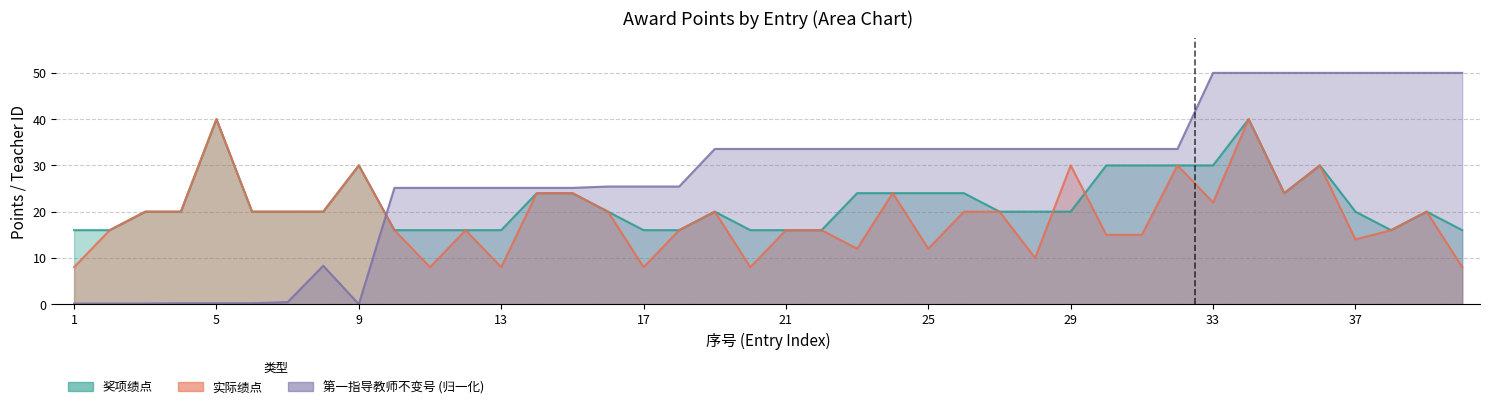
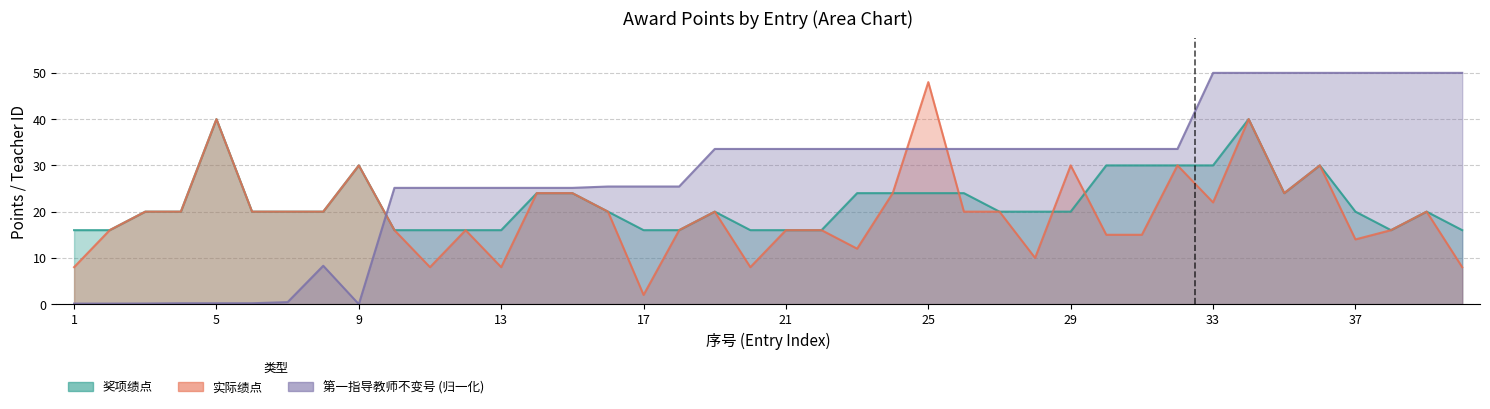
实际绩点, 17: 8 -> 2
实际绩点, 25: 12 -> 48
